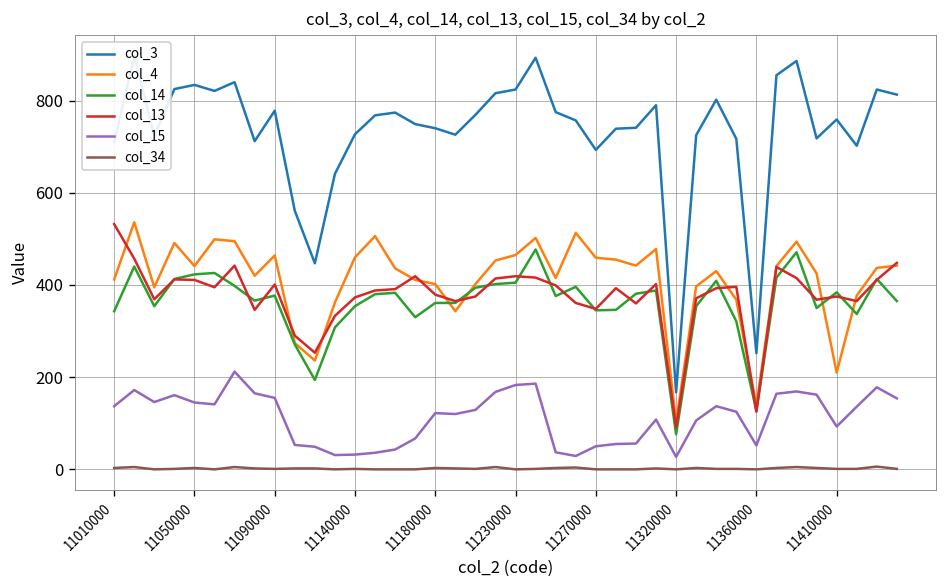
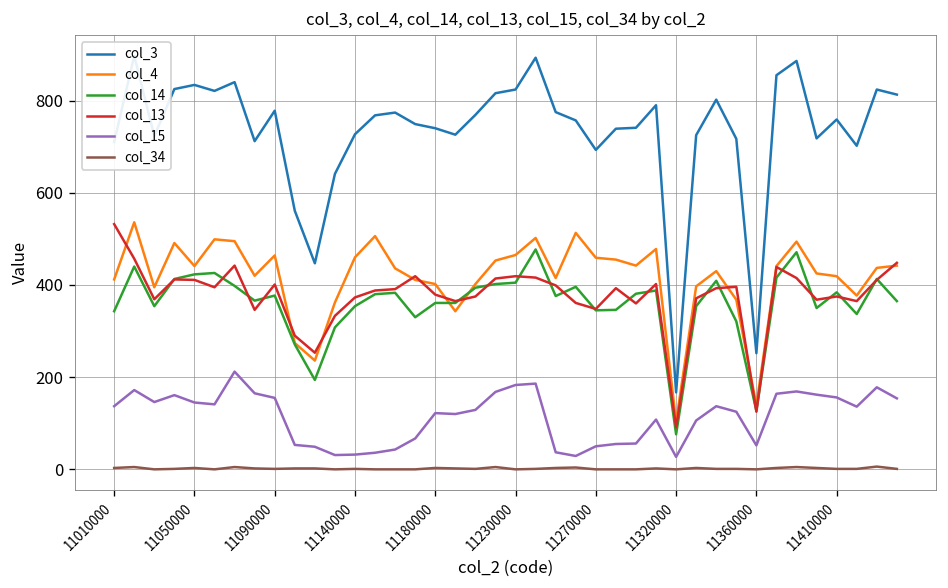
col_4, 11410000: 210 -> 420
col_15, 11410000: 90 -> 160
